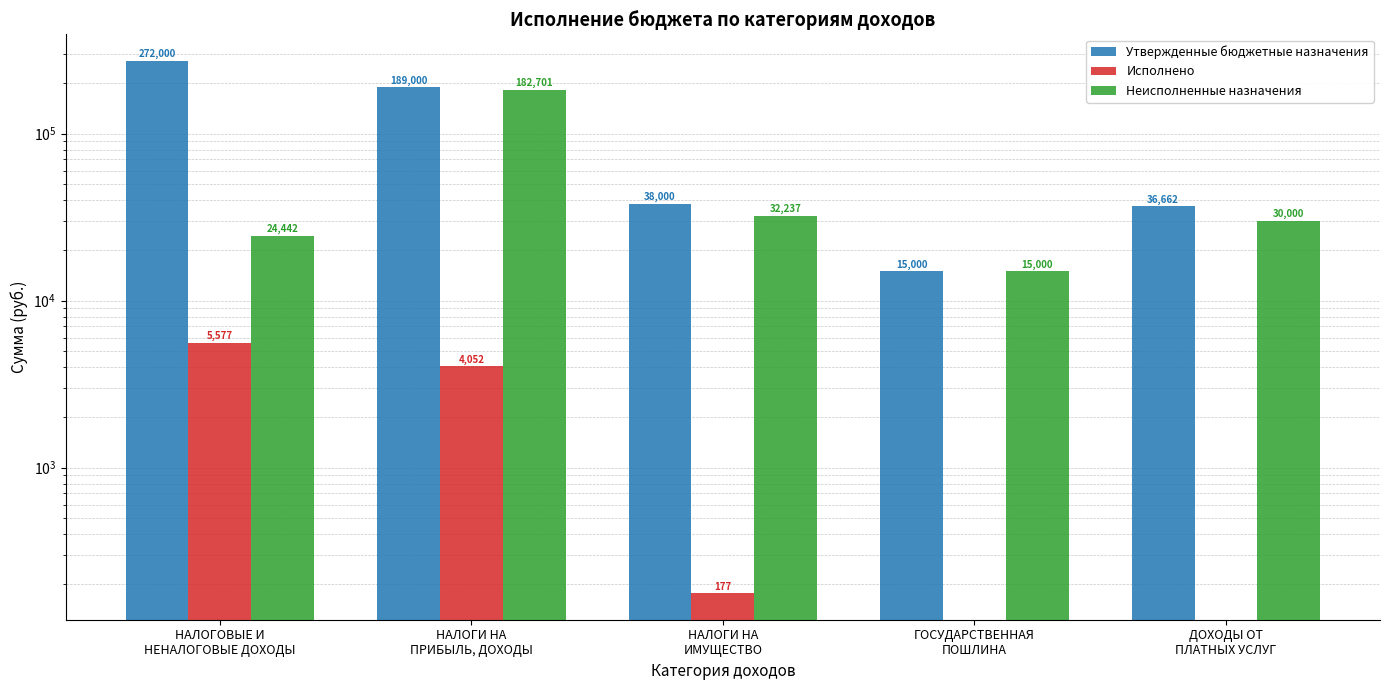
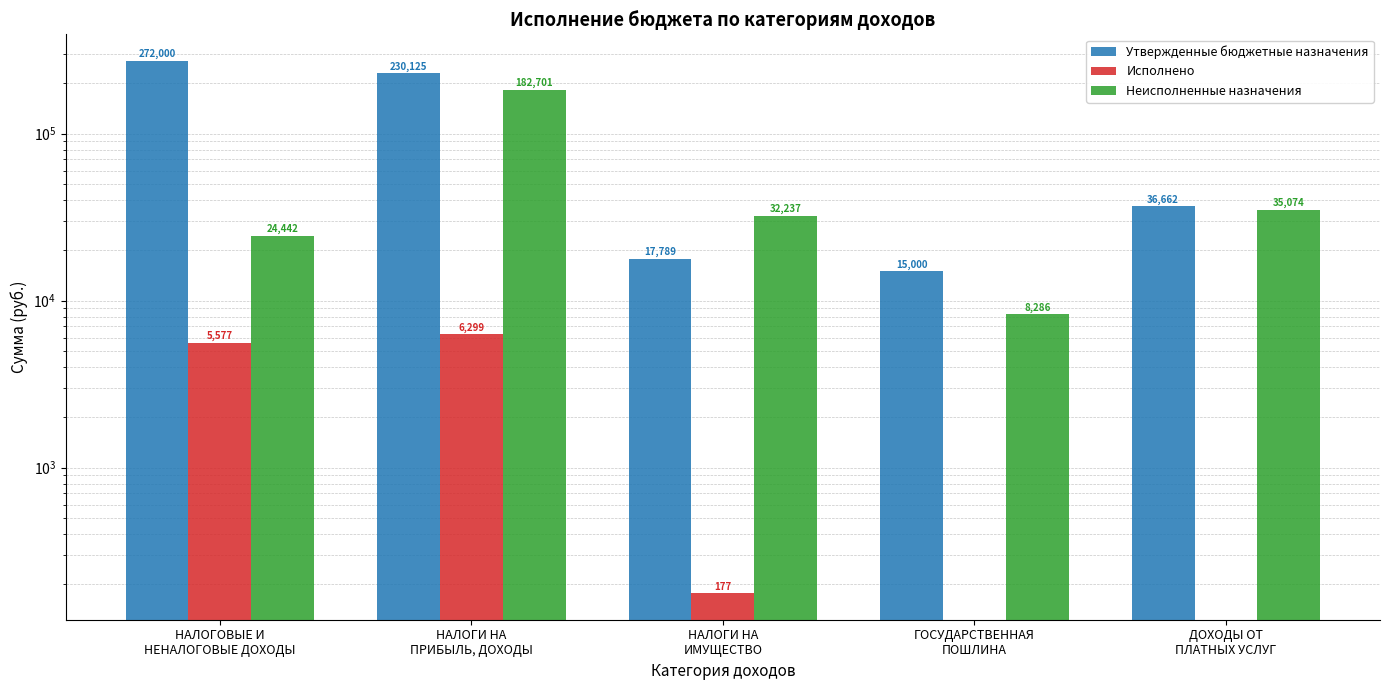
Утвержденные бюджетные назначения, НАЛОГИ НА ПРИБЫЛЬ, ДОХОДЫ: 189,000 -> 230,125
Исполнено, НАЛОГИ НА ПРИБЫЛЬ, ДОХОДЫ: 4,052 -> 6,299
Утвержденные бюджетные назначения, НАЛОГИ НА ИМУЩЕСТВО: 38,000 -> 17,789
Неисполненные назначения, ГОСУДАРСТВЕННАЯ ПОШЛИНА: 15,000 -> 8,286
Неисполненные назначения, ДОХОДЫ ОТ ПЛАТНЫХ УСЛУГ: 30,000 -> 35,074
